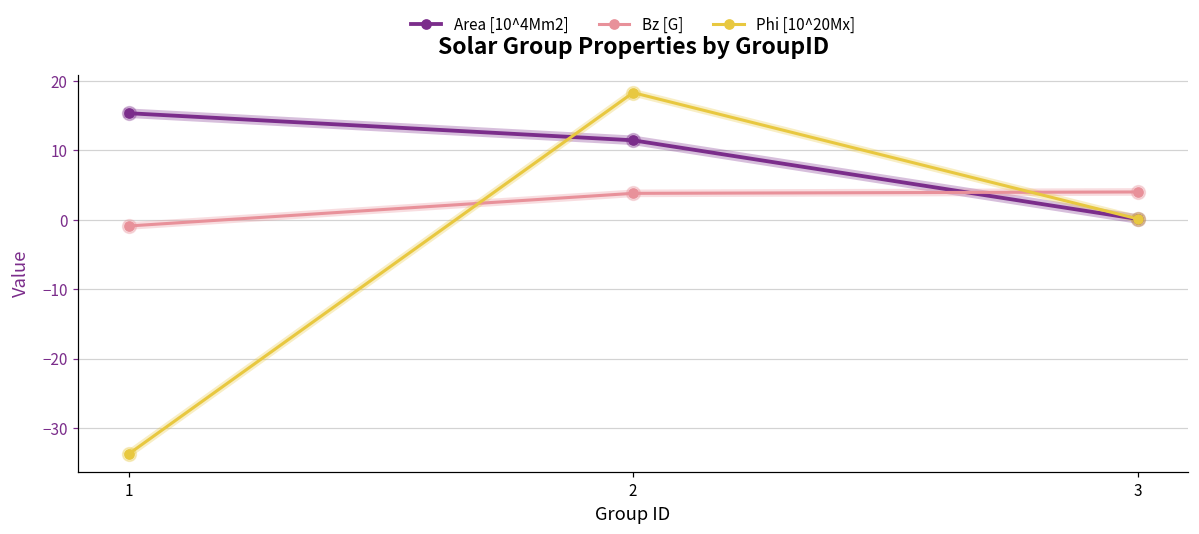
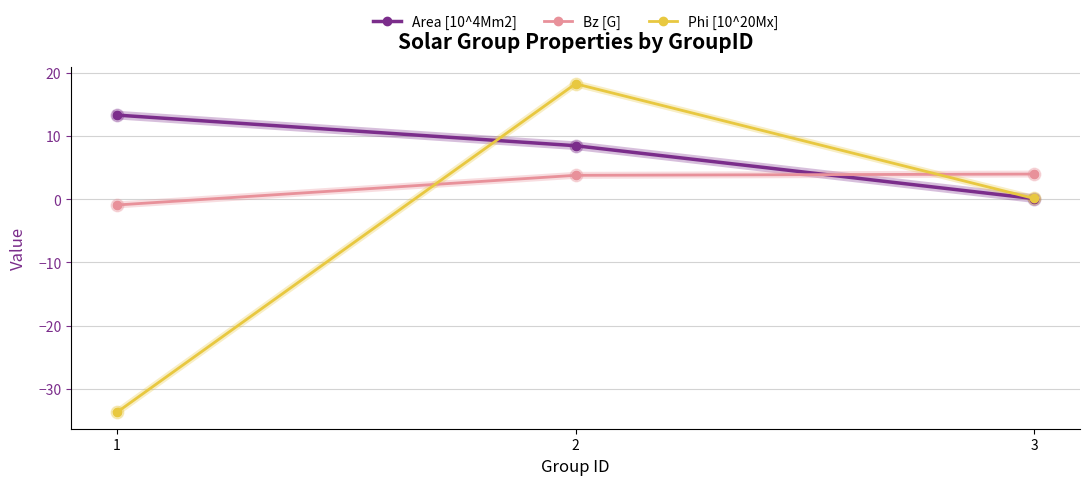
Area [10^4Mm2], 1: 15 -> 13
Area [10^4Mm2], 2: 11 -> 8
